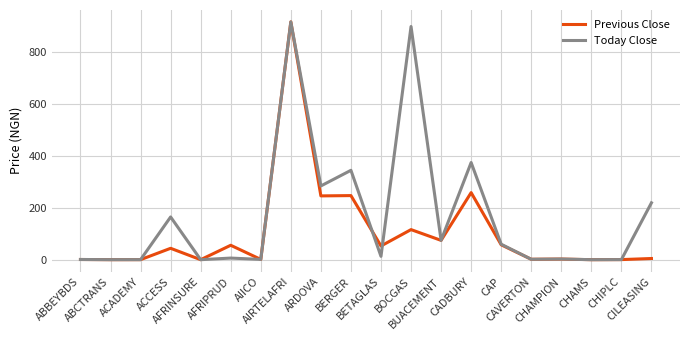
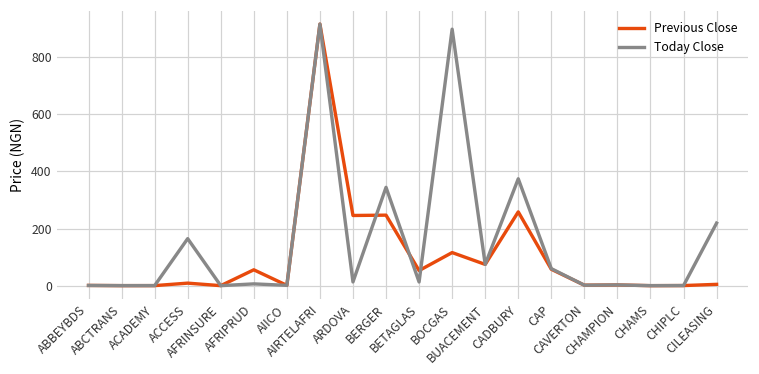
Previous Close, ACCESS: 40 -> 10
Today Close, ARDOVA: 280 -> 10
